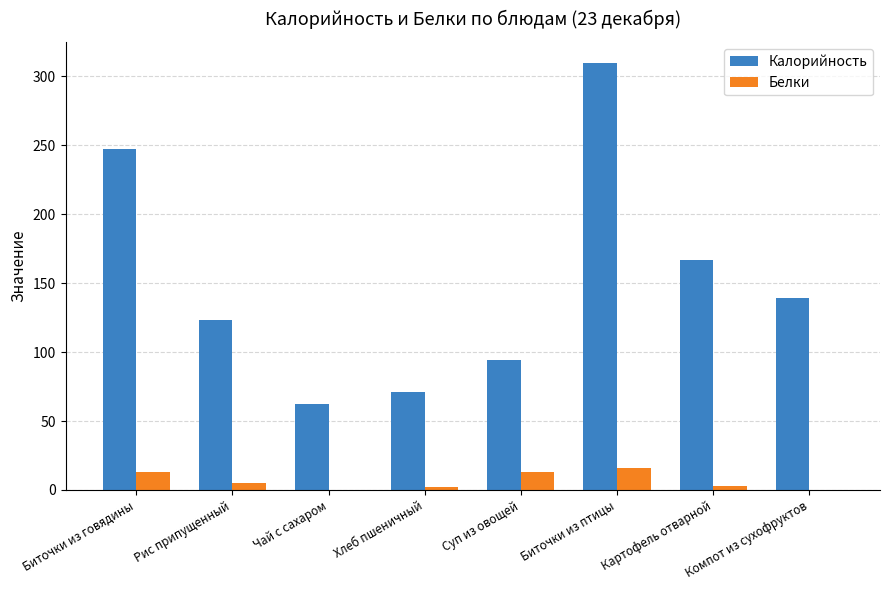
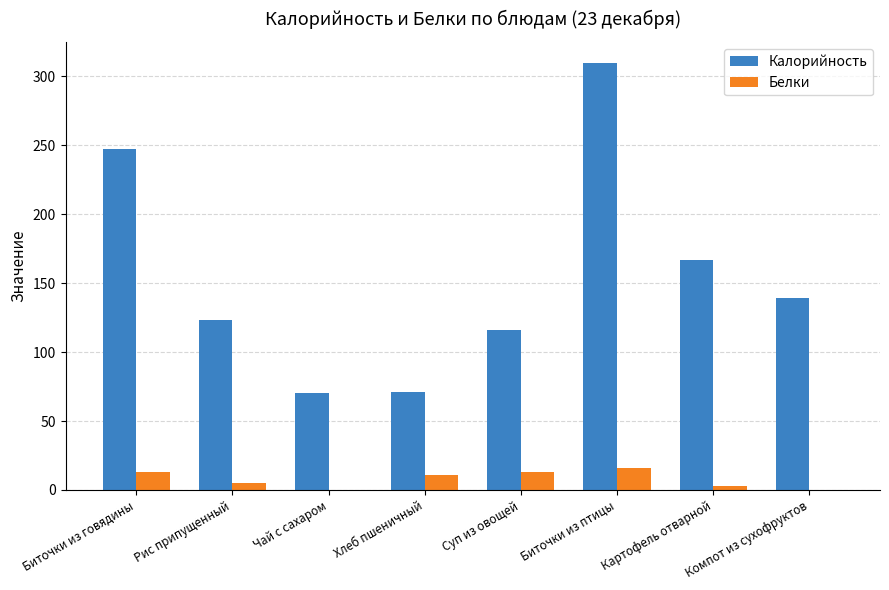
Калорийность, Чай с сахаром: 63 -> 70
Белки, Хлеб пшеничный: 2 -> 11
Калорийность, Суп из овощей: 94 -> 116
